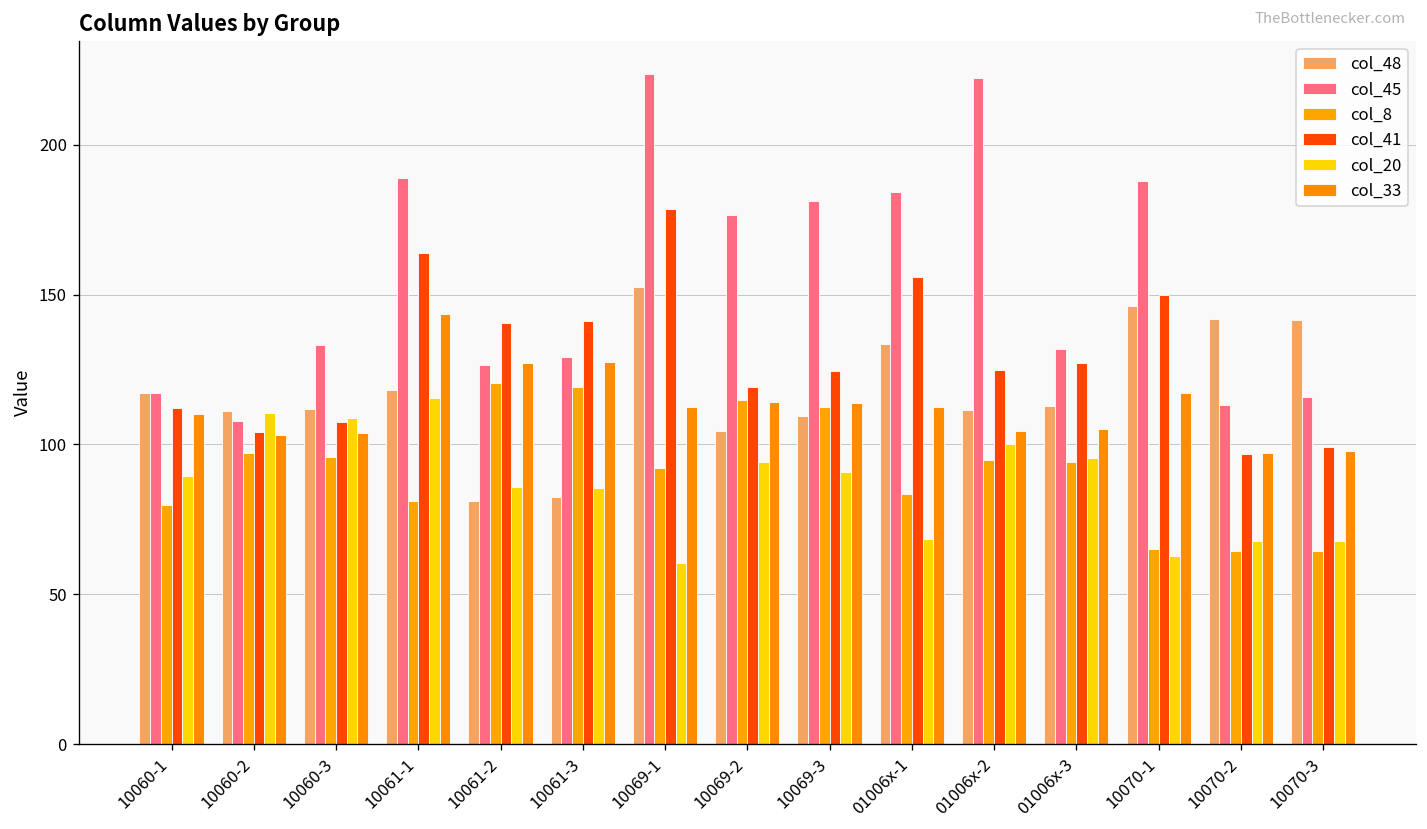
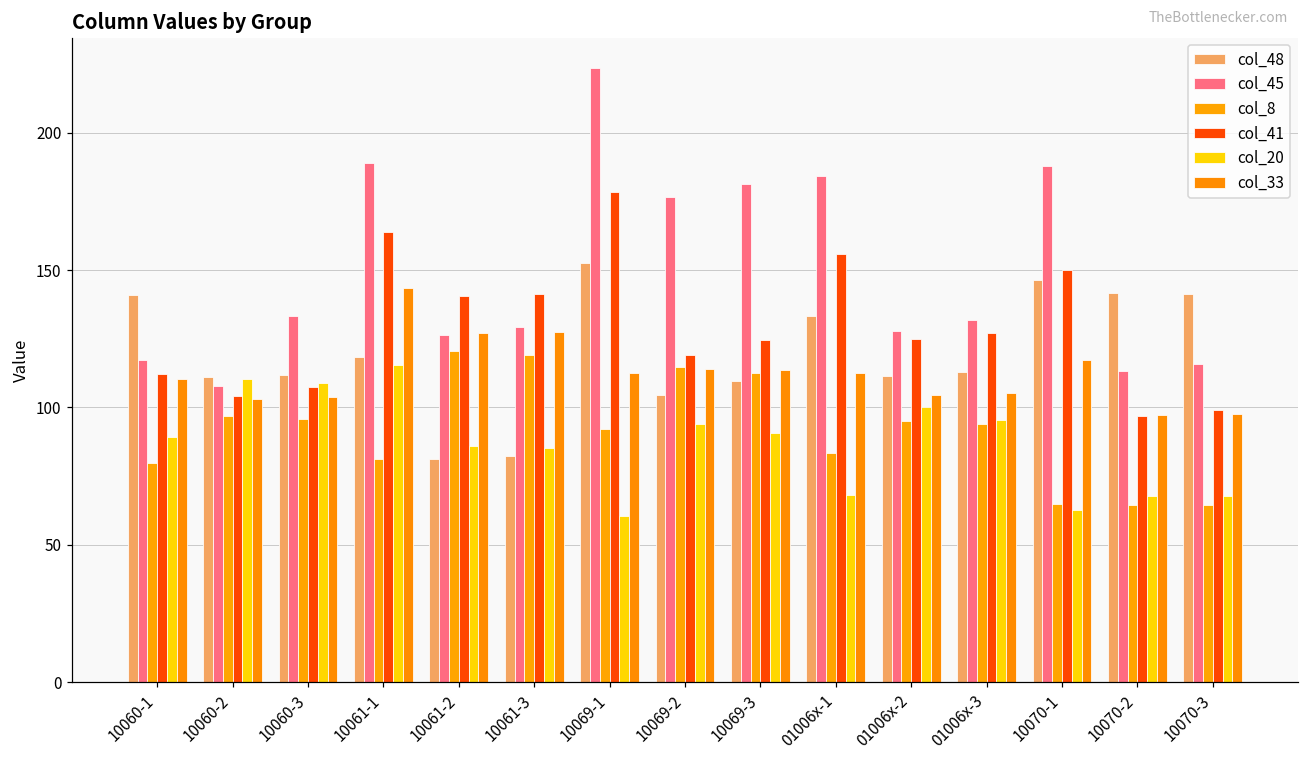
col_48, 10060-1: 117 -> 141
col_45, 01006x-2: 222 -> 128
